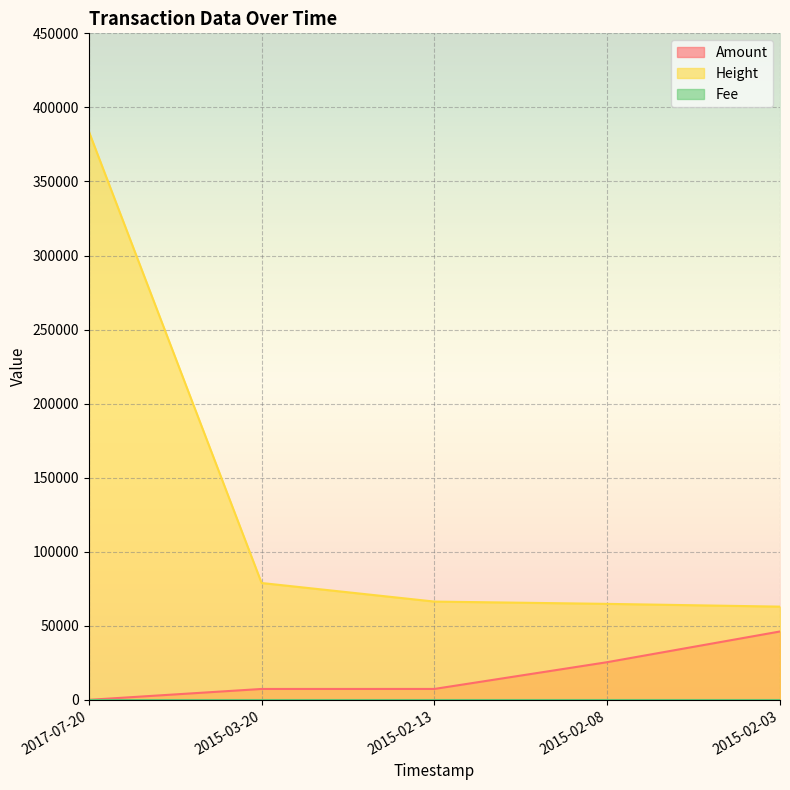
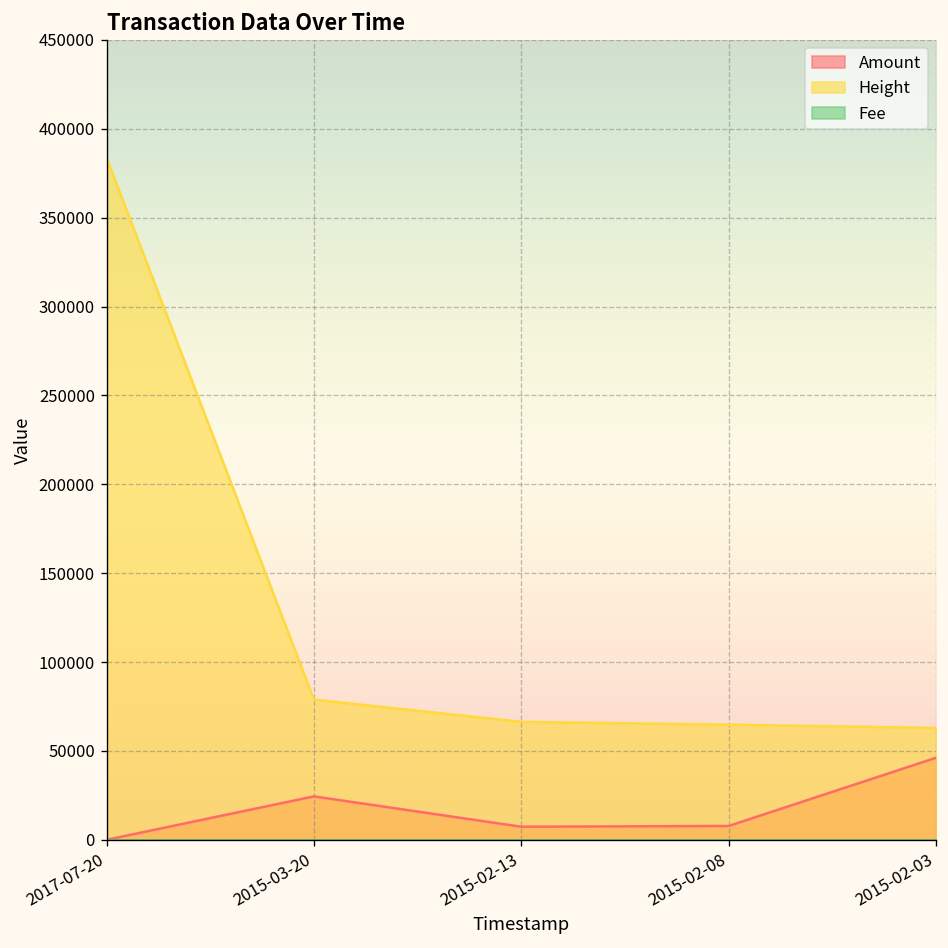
Amount, 2015-03-20: 7000 -> 24000
Amount, 2015-02-08: 25000 -> 8000
